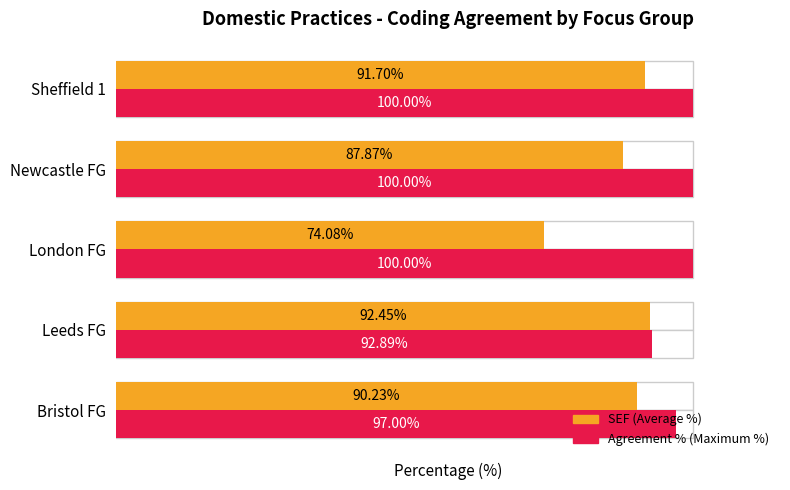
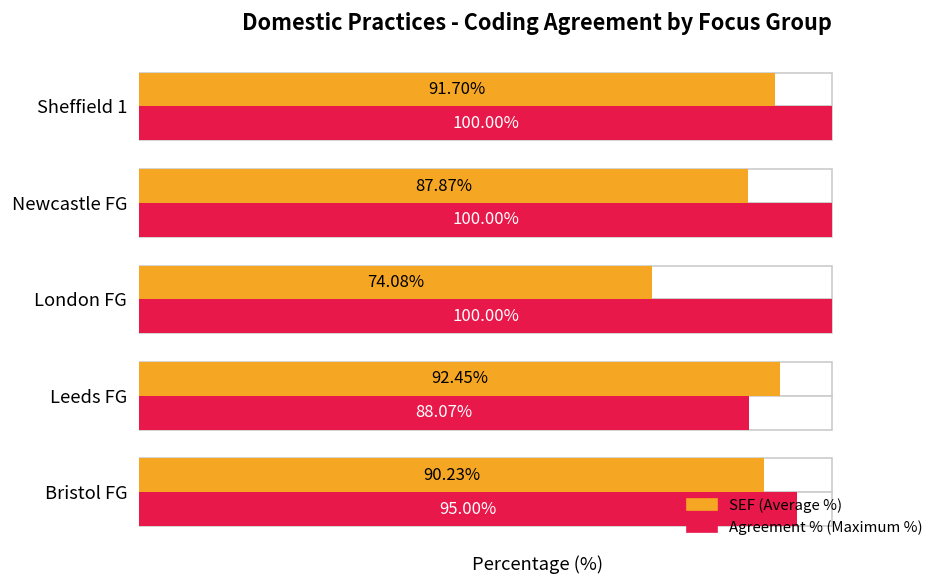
Agreement % (Maximum %), Leeds FG: 92.89% -> 88.07%
Agreement % (Maximum %), Bristol FG: 97.00% -> 95.00%
